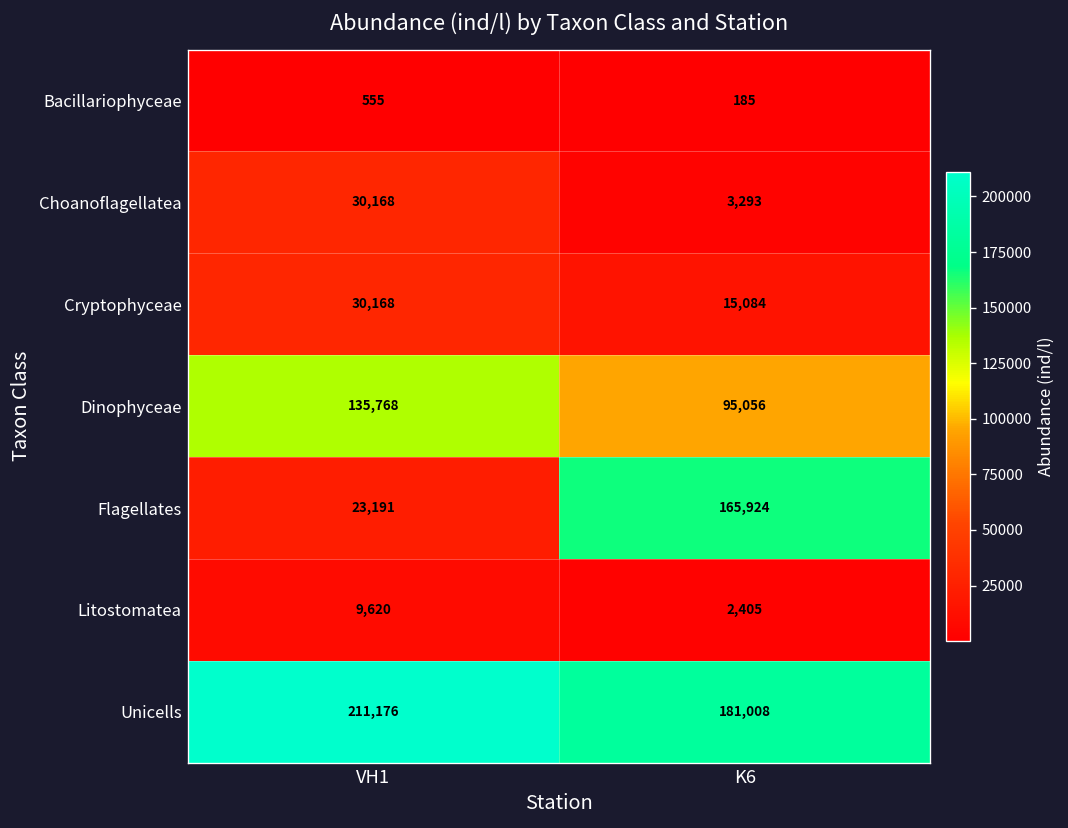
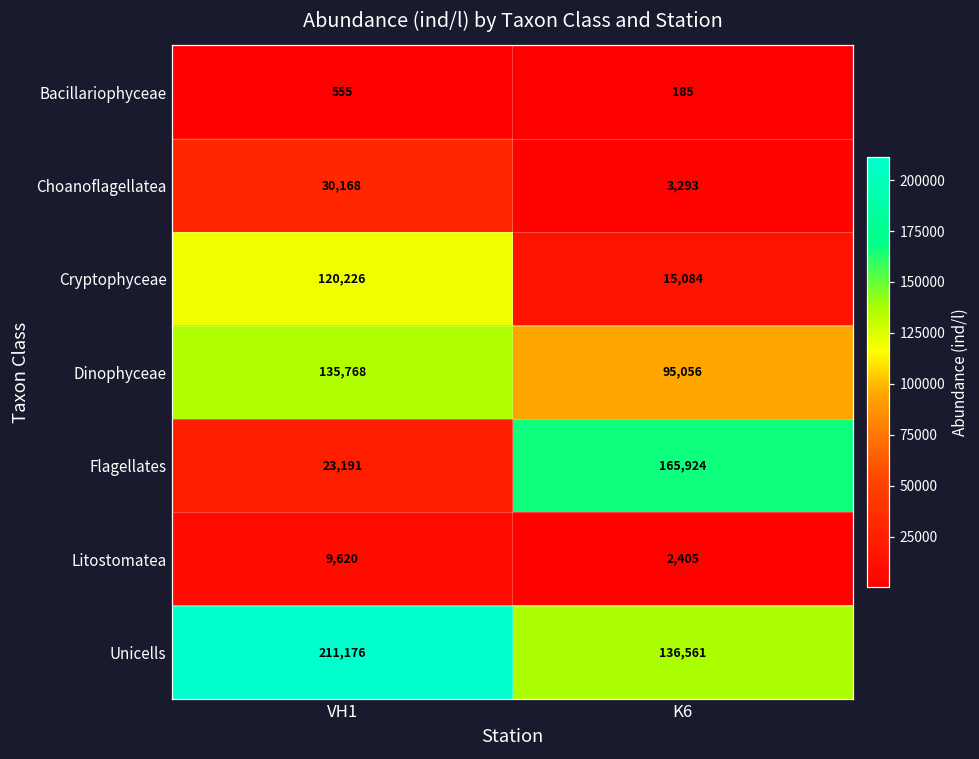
Cryptophyceae, VH1: 30,168 -> 120,226
Unicells, K6: 181,008 -> 136,561
